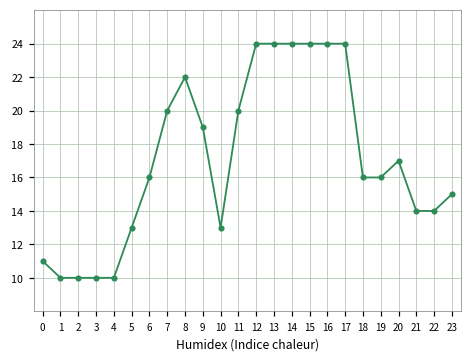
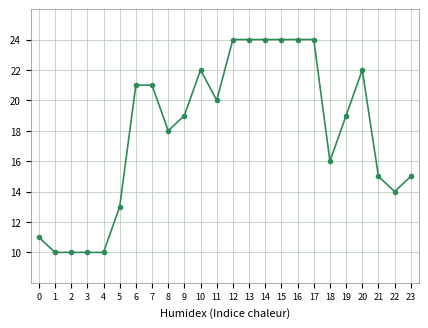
6: 16 -> 21
7: 20 -> 21
8: 22 -> 18
10: 13 -> 22
19: 16 -> 19
20: 17 -> 22
21: 14 -> 15
